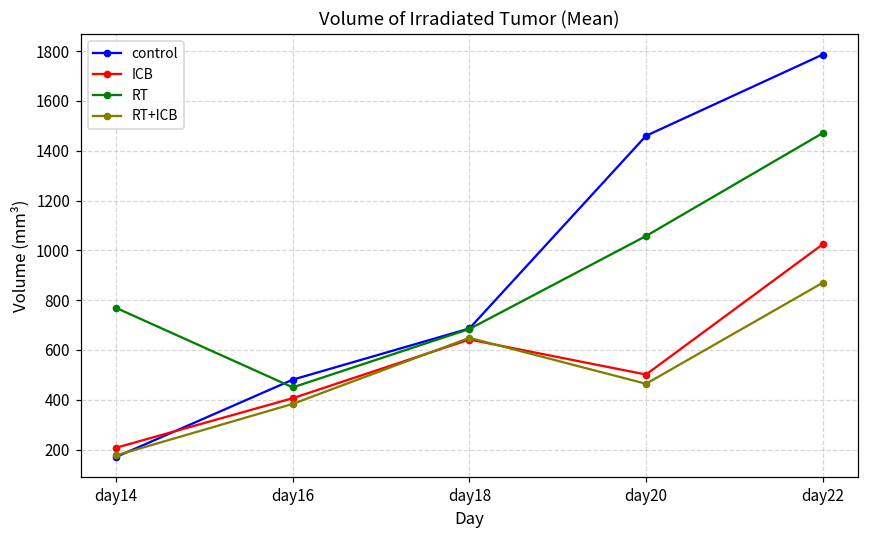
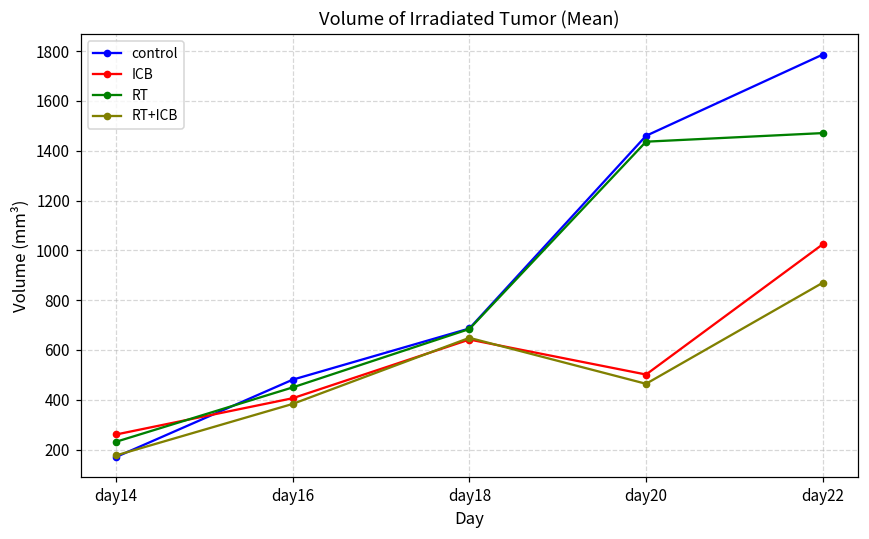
ICB, day14: 210 -> 260
RT, day14: 770 -> 230
RT, day20: 1060 -> 1440
